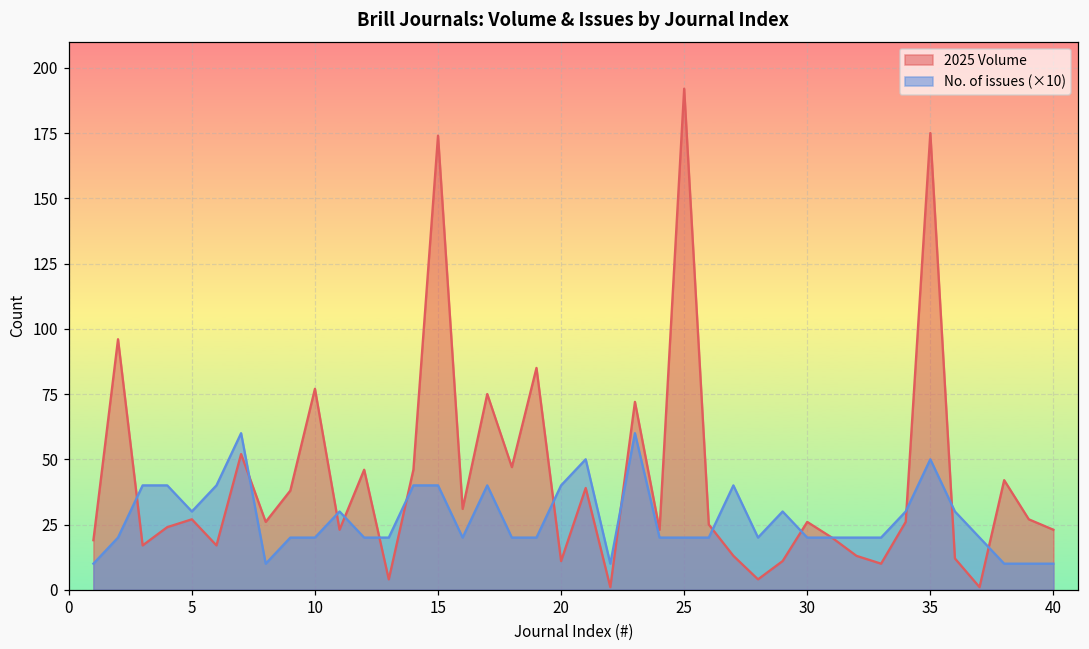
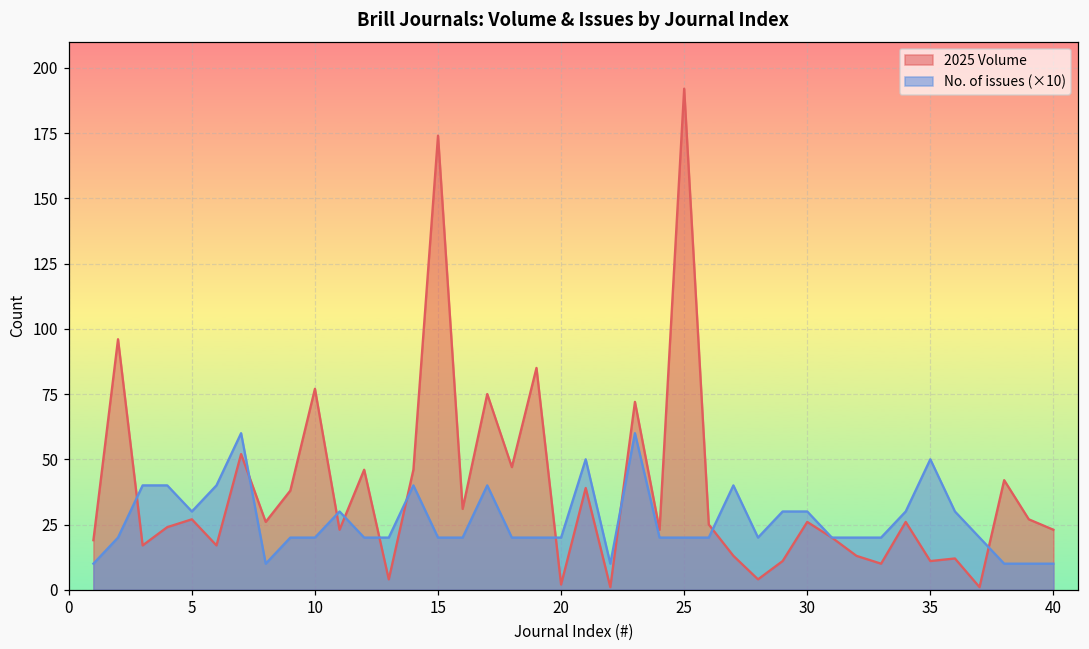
No. of issues (×10), 15: 40 -> 20
2025 Volume, 20: 11 -> 2
No. of issues (×10), 20: 40 -> 20
No. of issues (×10), 30: 20 -> 30
2025 Volume, 35: 175 -> 11
